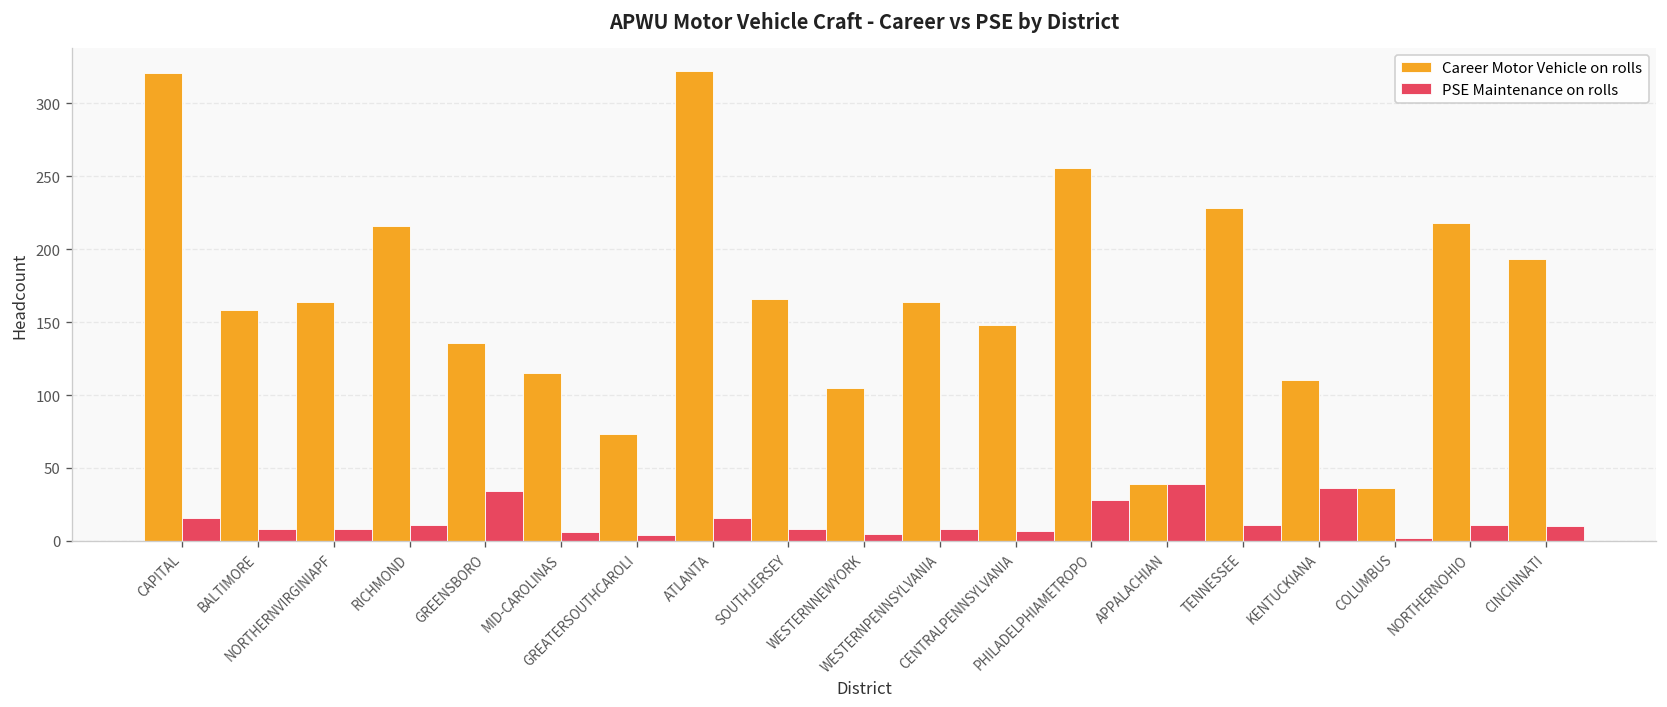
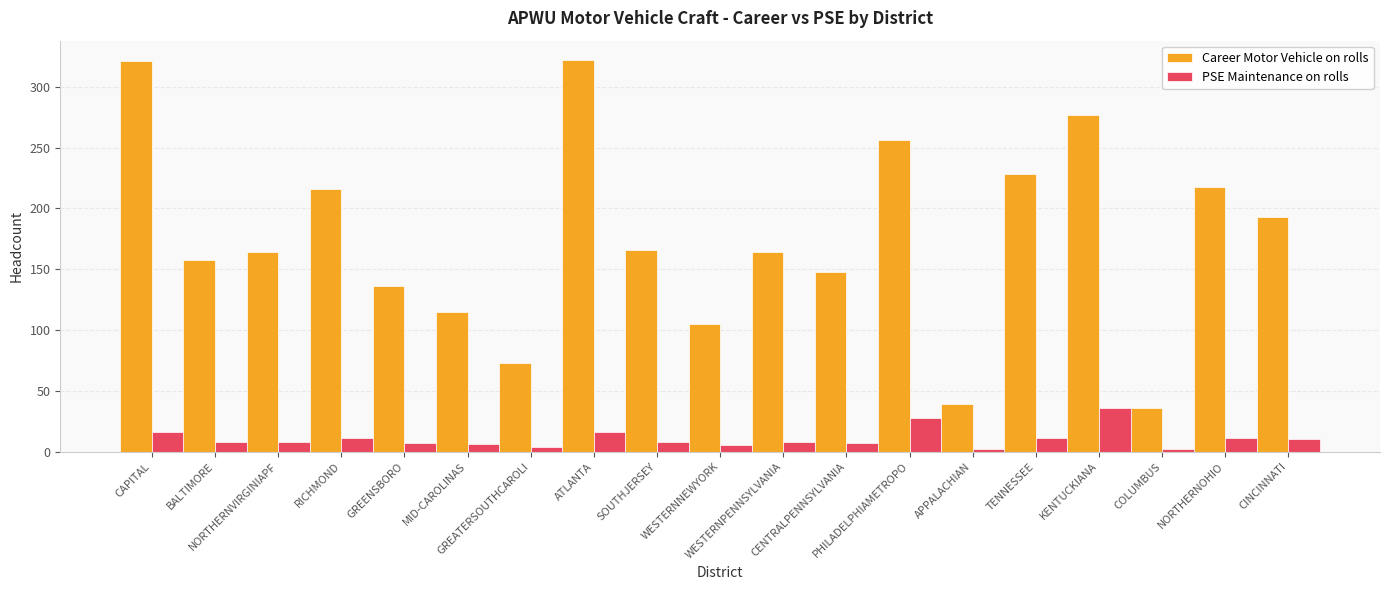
PSE Maintenance on rolls, GREENSBORO: 34 -> 7
PSE Maintenance on rolls, APPALACHIAN: 39 -> 2
Career Motor Vehicle on rolls, KENTUCKIANA: 110 -> 277
